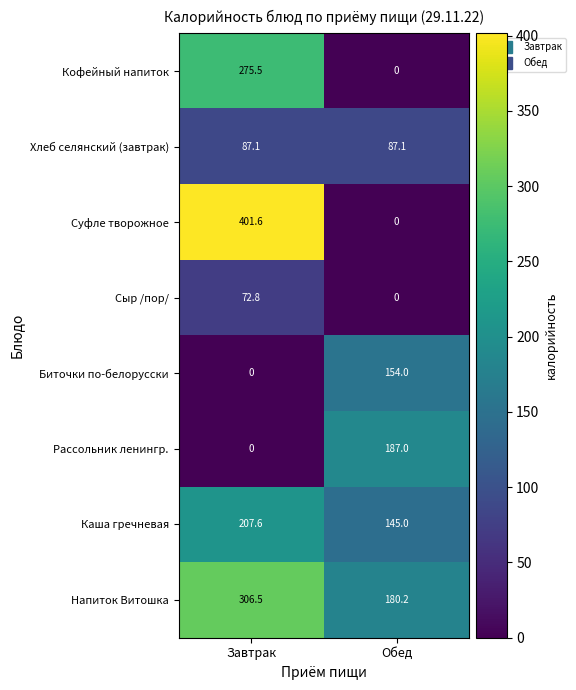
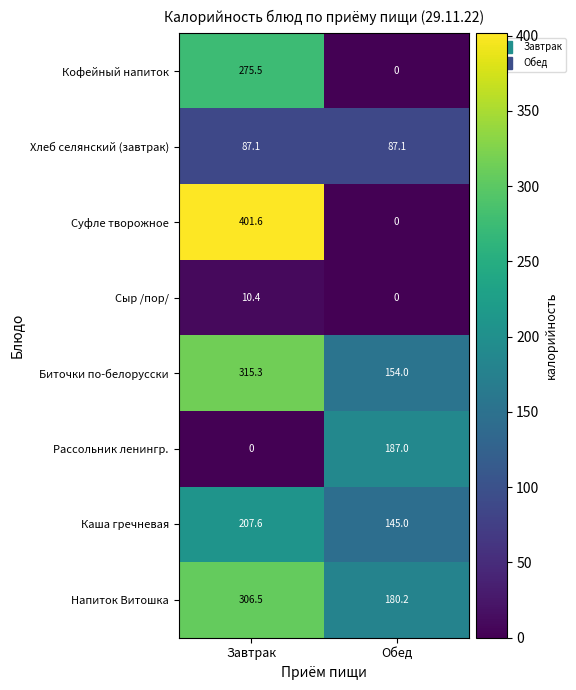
Сыр /пор/, Завтрак: 72.8 -> 10.4
Биточки по-белорусски, Завтрак: 0 -> 315.3
